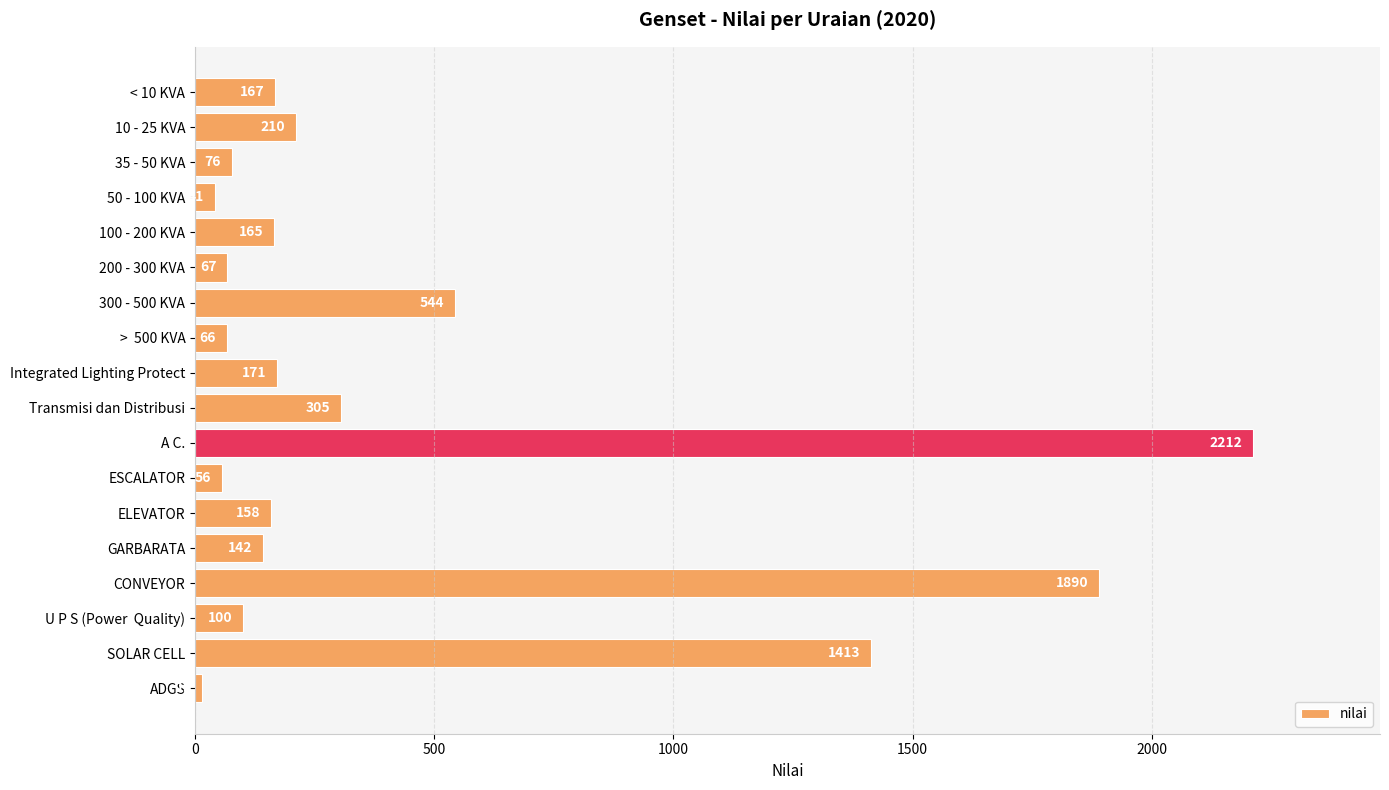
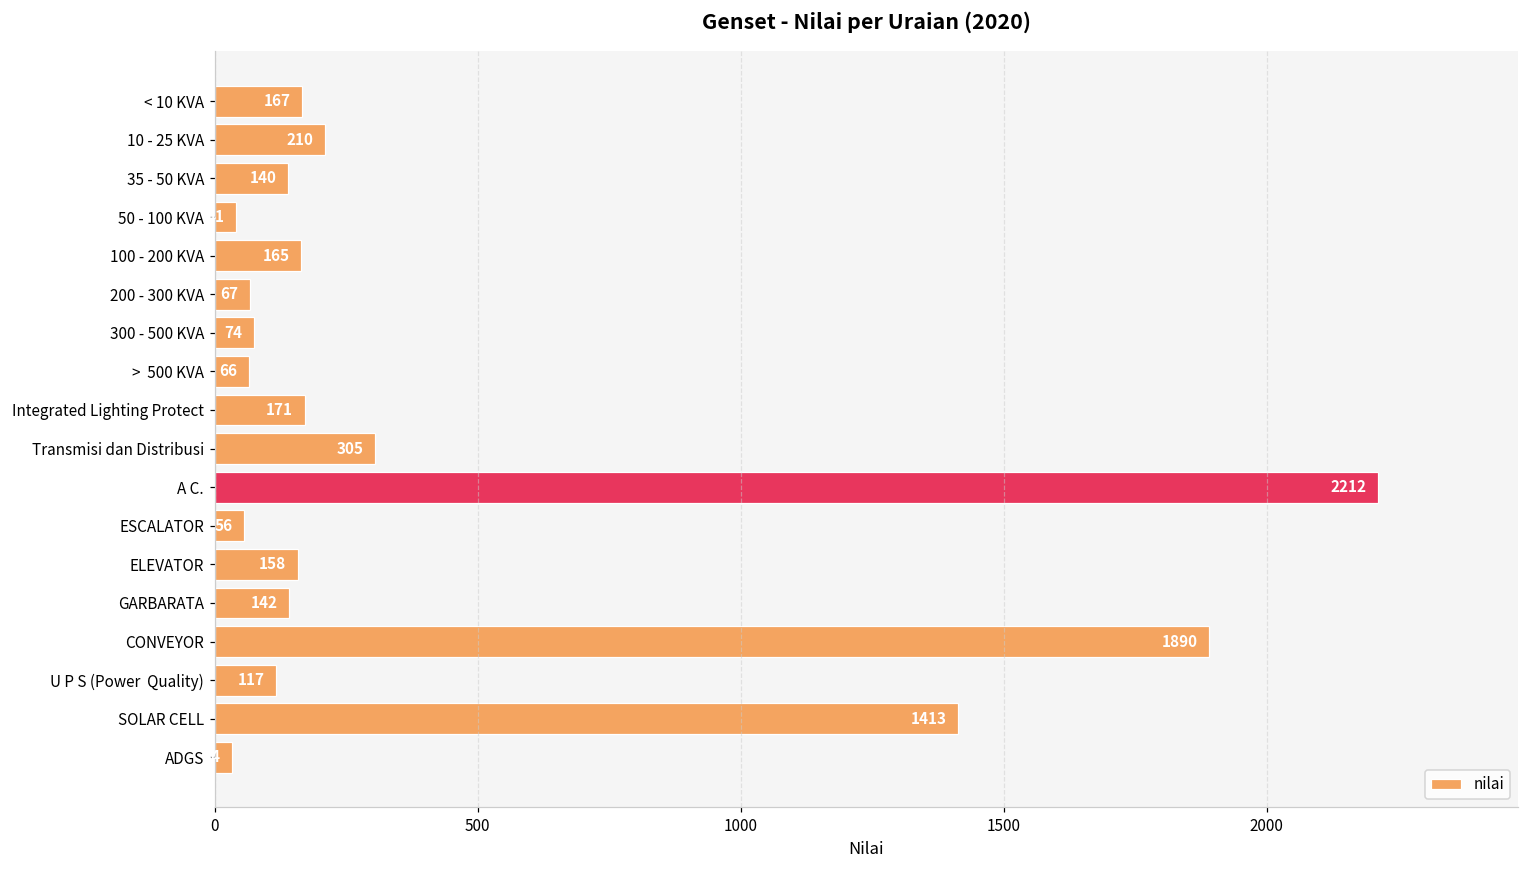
35 - 50 KVA: 76 -> 140
300 - 500 KVA: 544 -> 74
U P S (Power Quality): 100 -> 117
ADGS: 20 -> 30
